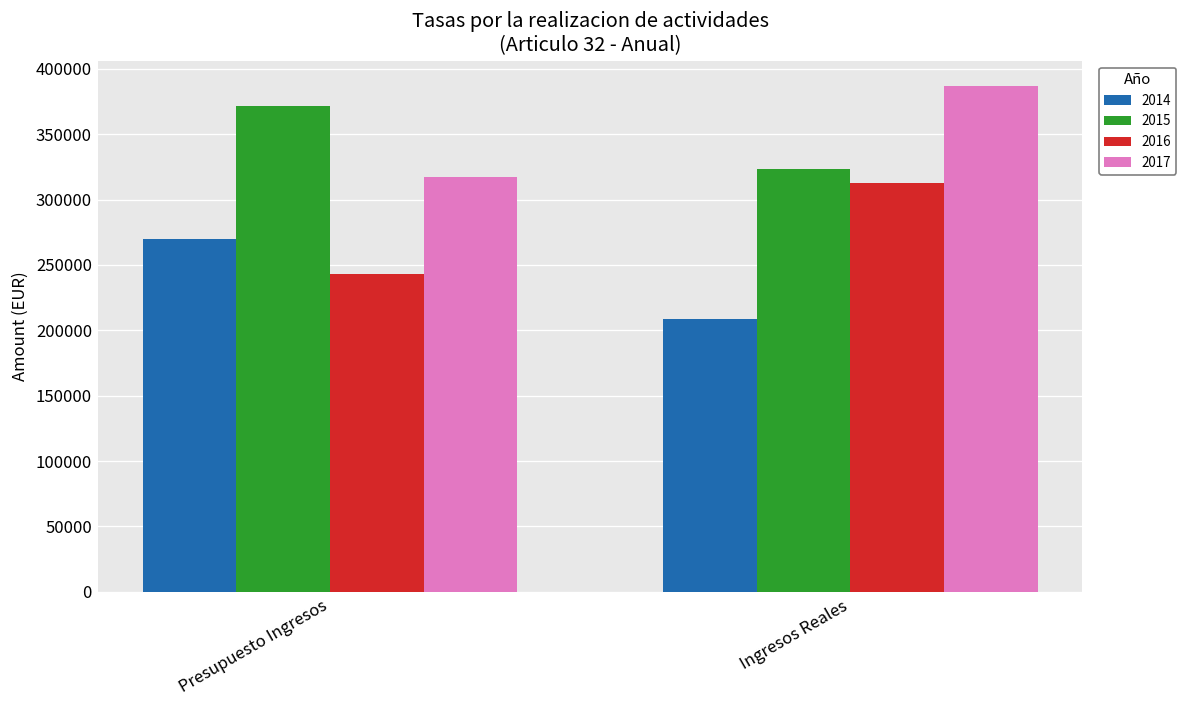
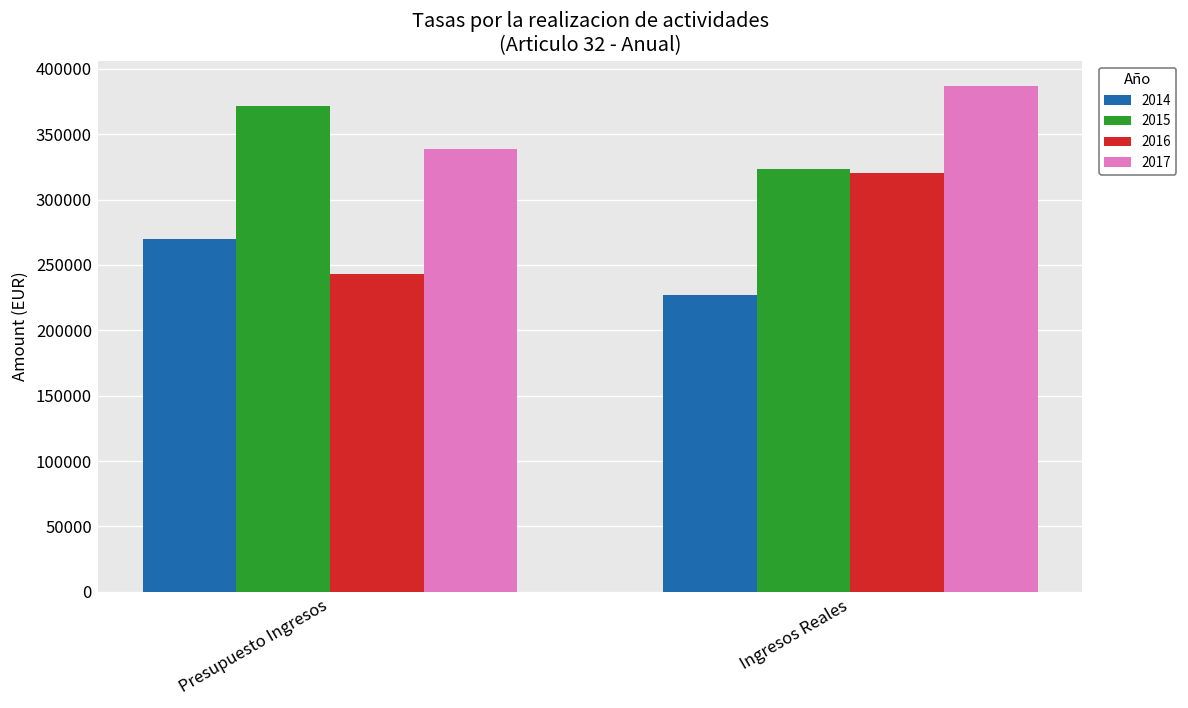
2017, Presupuesto Ingresos: 318000 -> 339000
2014, Ingresos Reales: 208000 -> 227000
2016, Ingresos Reales: 313000 -> 321000
